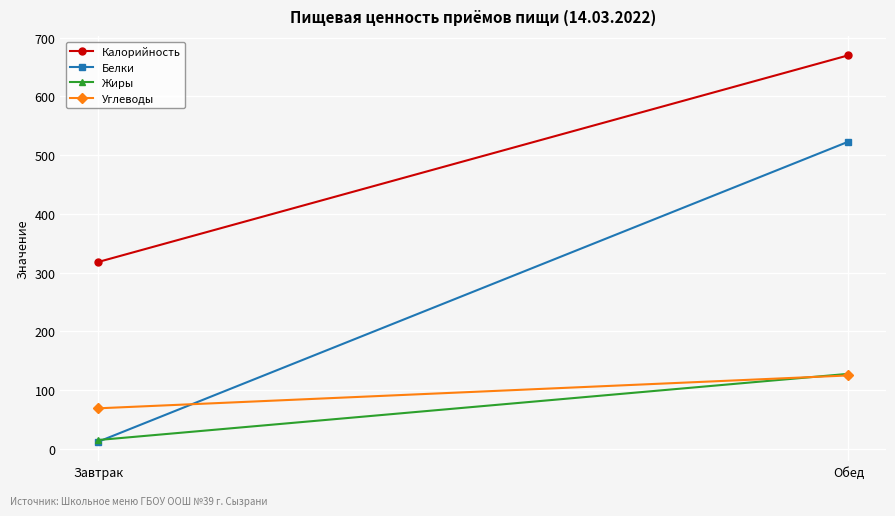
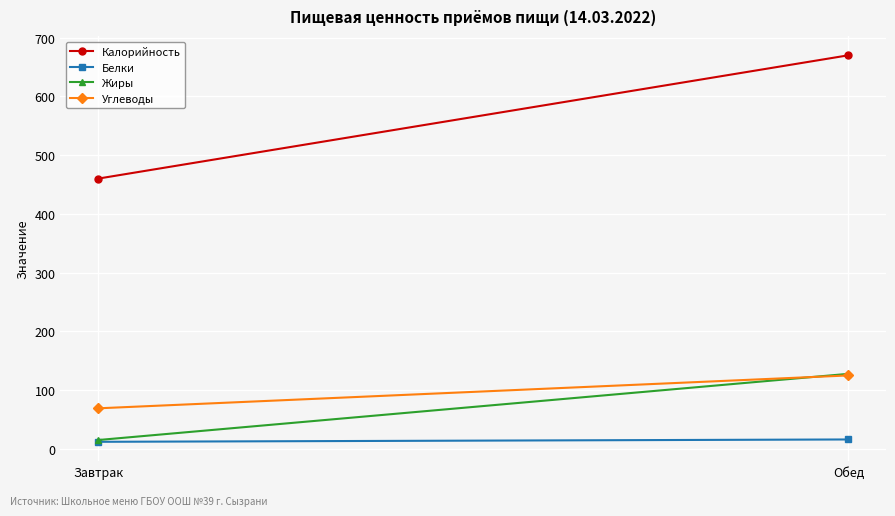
Калорийность, Завтрак: 320 -> 460
Белки, Обед: 520 -> 20
